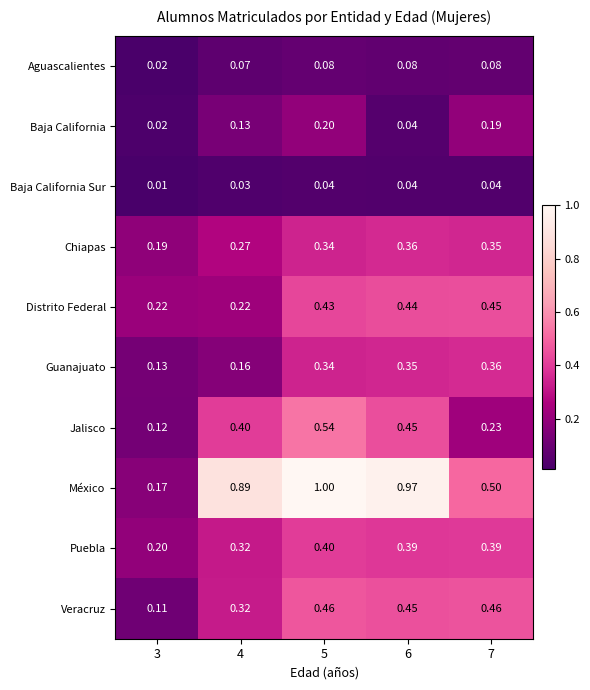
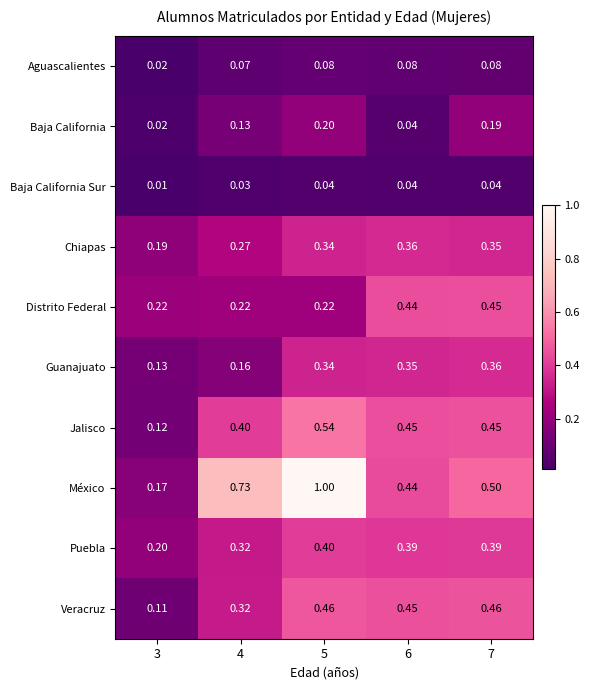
Distrito Federal, 5: 0.43 -> 0.22
Jalisco, 7: 0.23 -> 0.45
México, 4: 0.89 -> 0.73
México, 6: 0.97 -> 0.44
